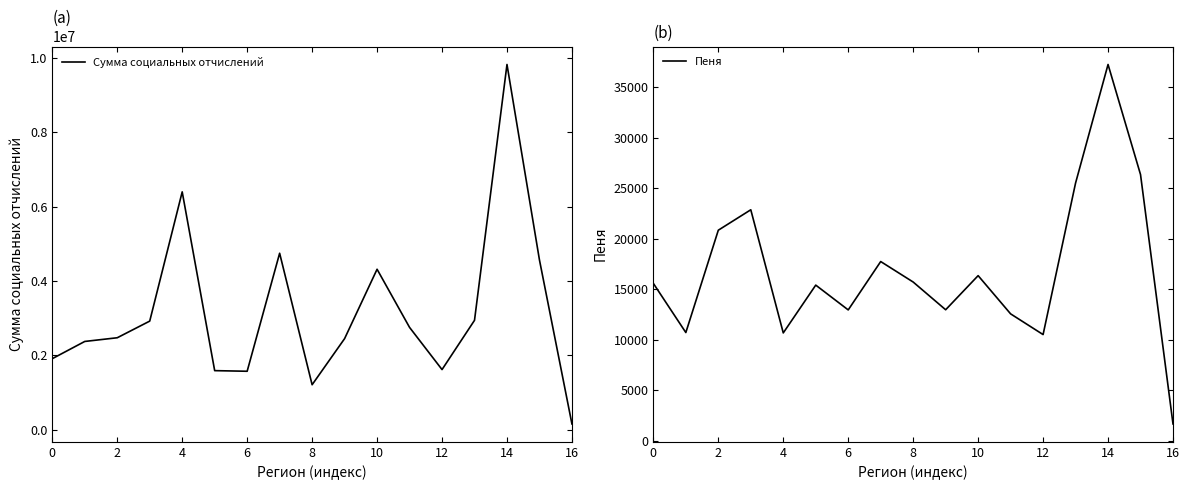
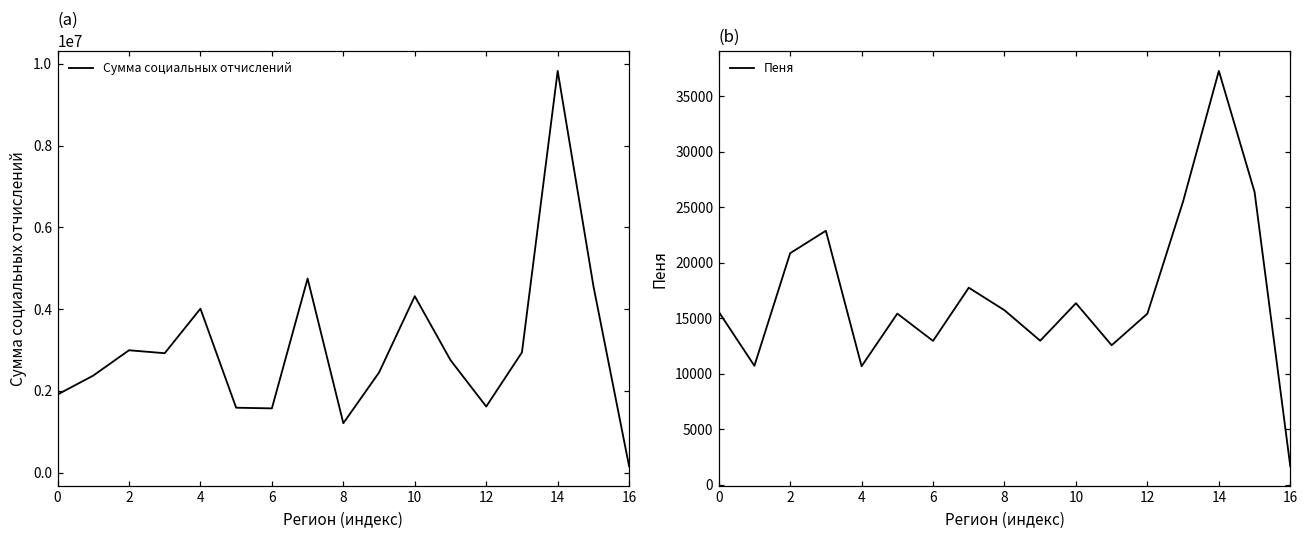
(a), 2: 2500000 -> 3000000
(a), 4: 6400000 -> 4000000
(b), 12: 10500 -> 15400
